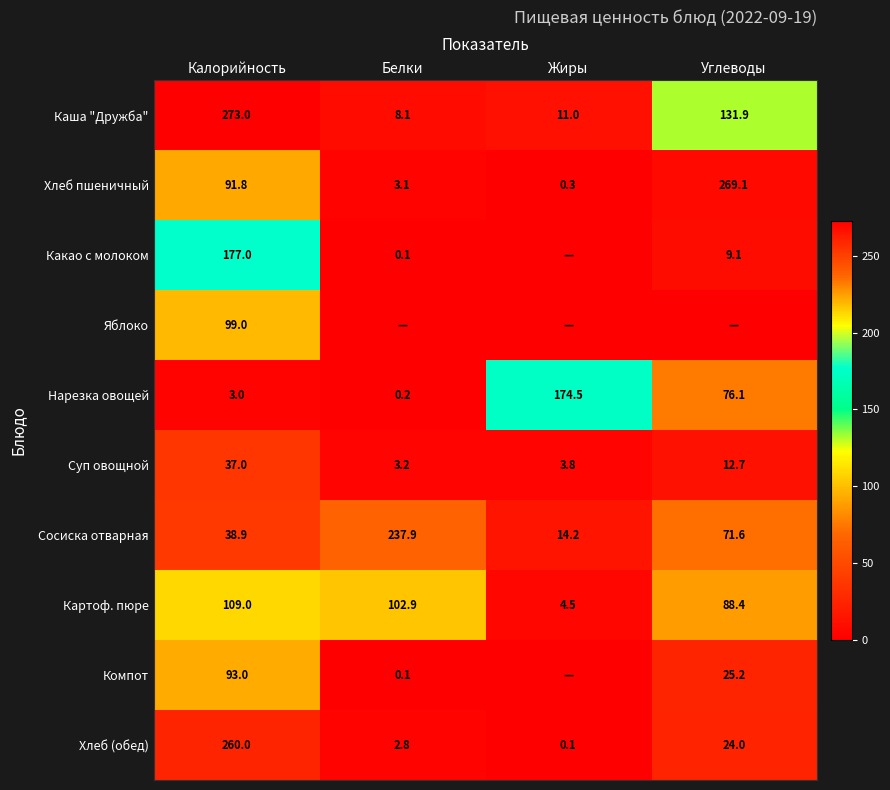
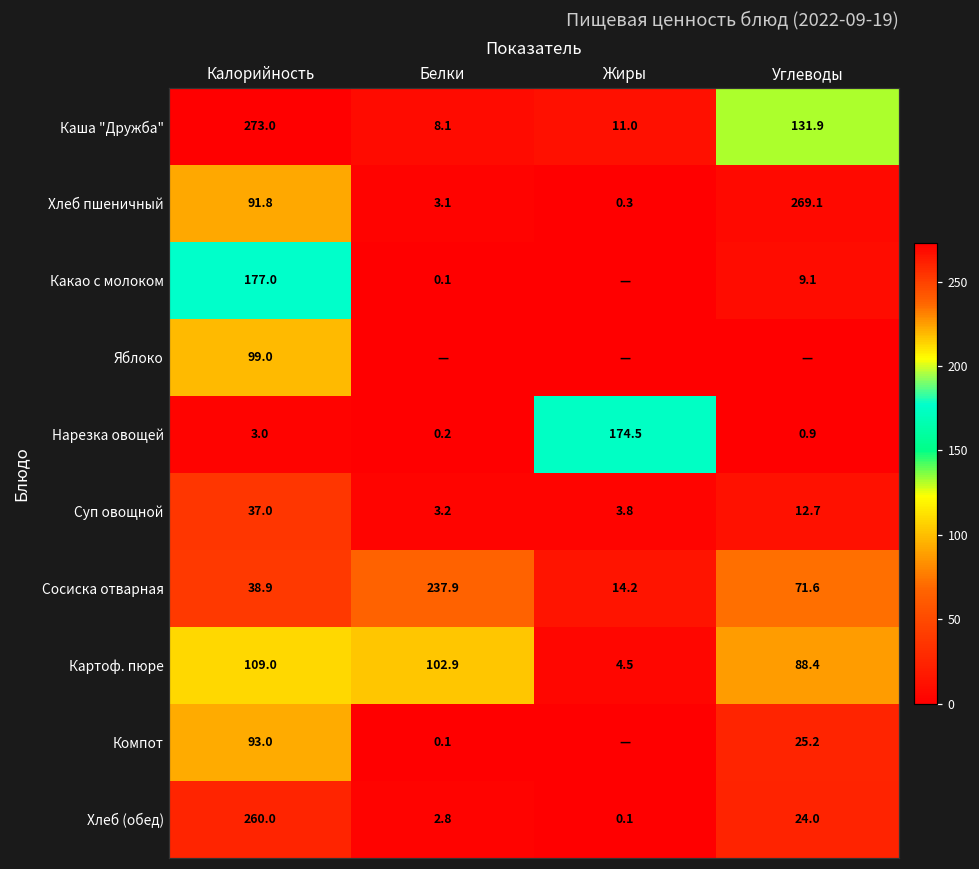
Нарезка овощей, Углеводы: 76.1 -> 0.9
